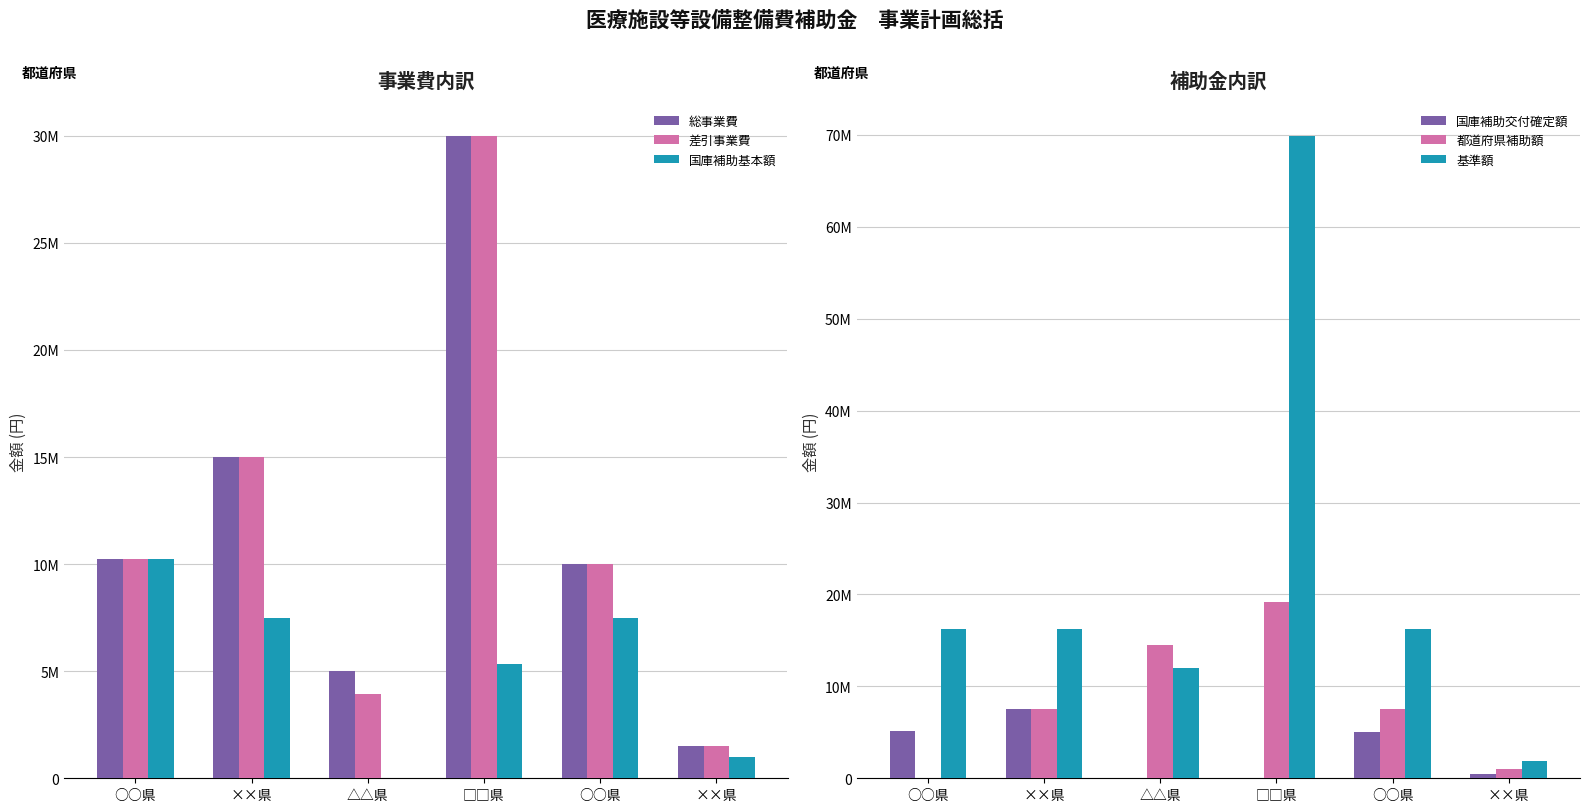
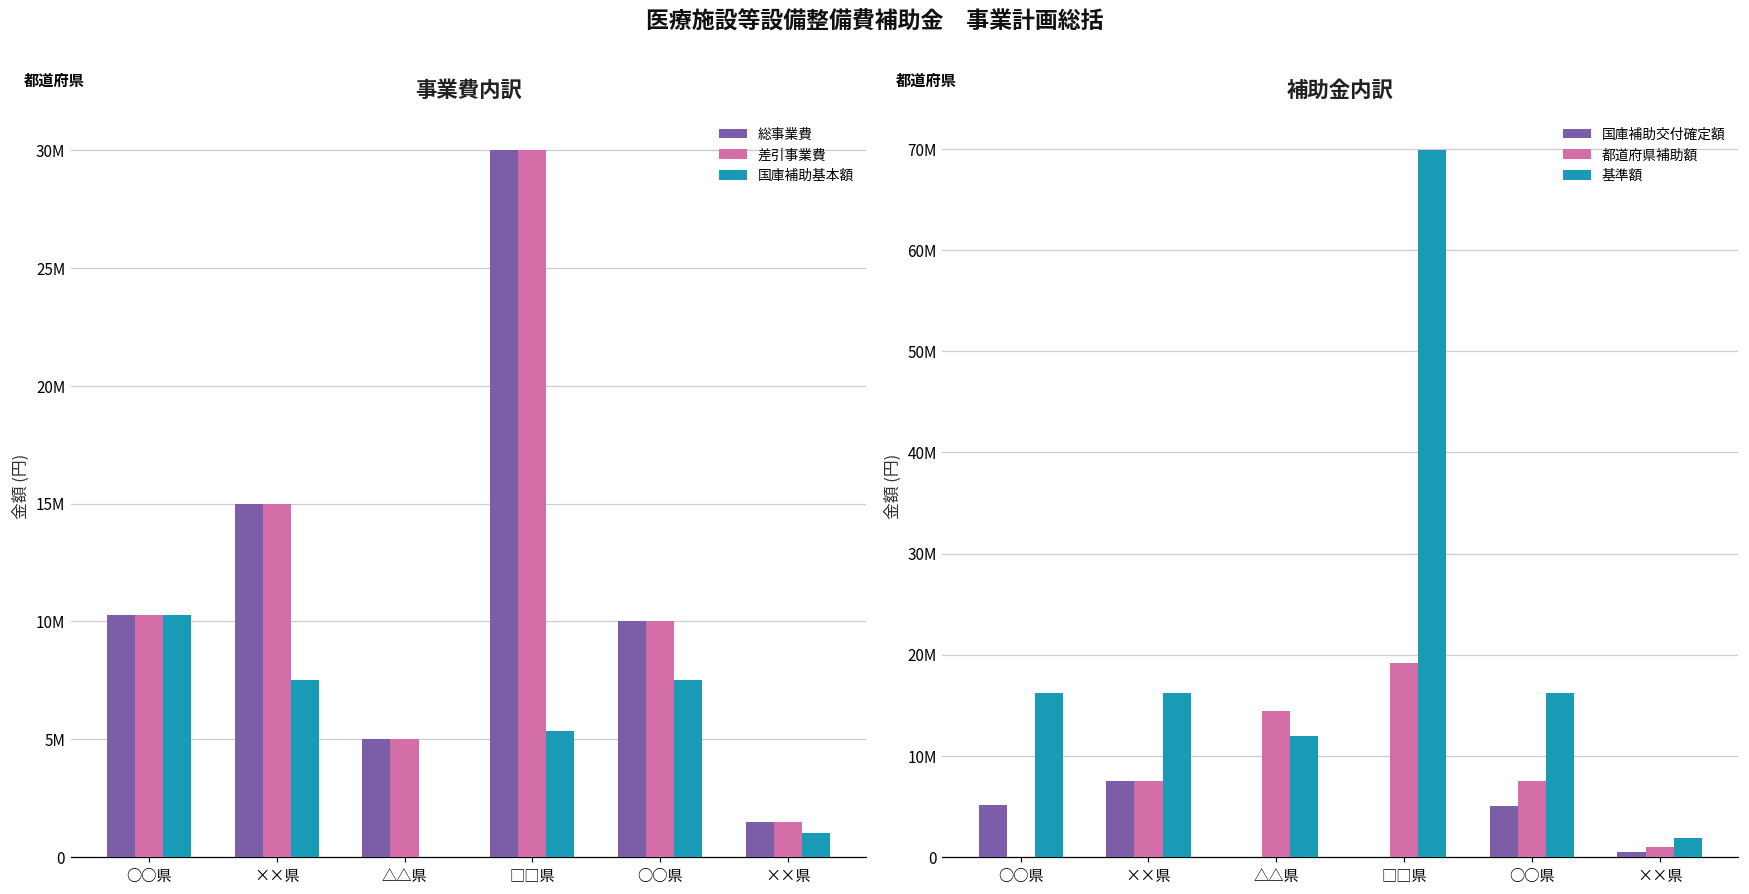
事業費内訳, 差引事業費, △△県: 3900000 -> 5000000
